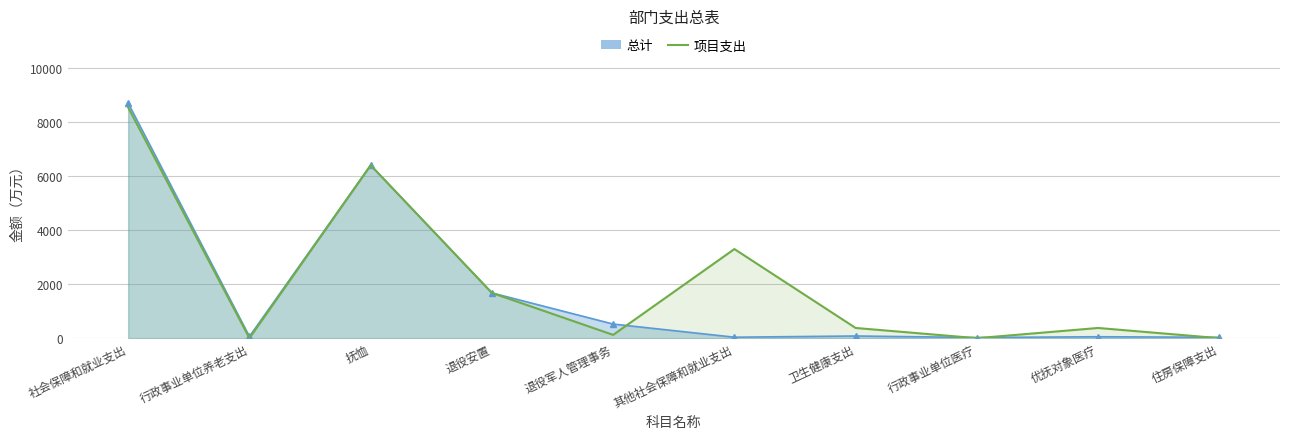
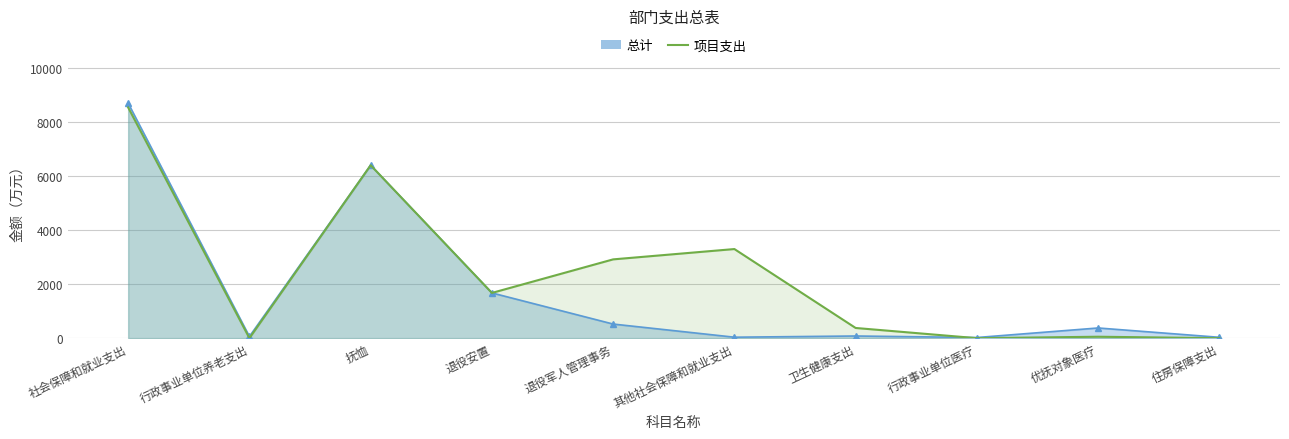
项目支出, 退役军人管理事务: 100 -> 2900
总计, 优抚对象医疗: 100 -> 400
项目支出, 优抚对象医疗: 400 -> 100
